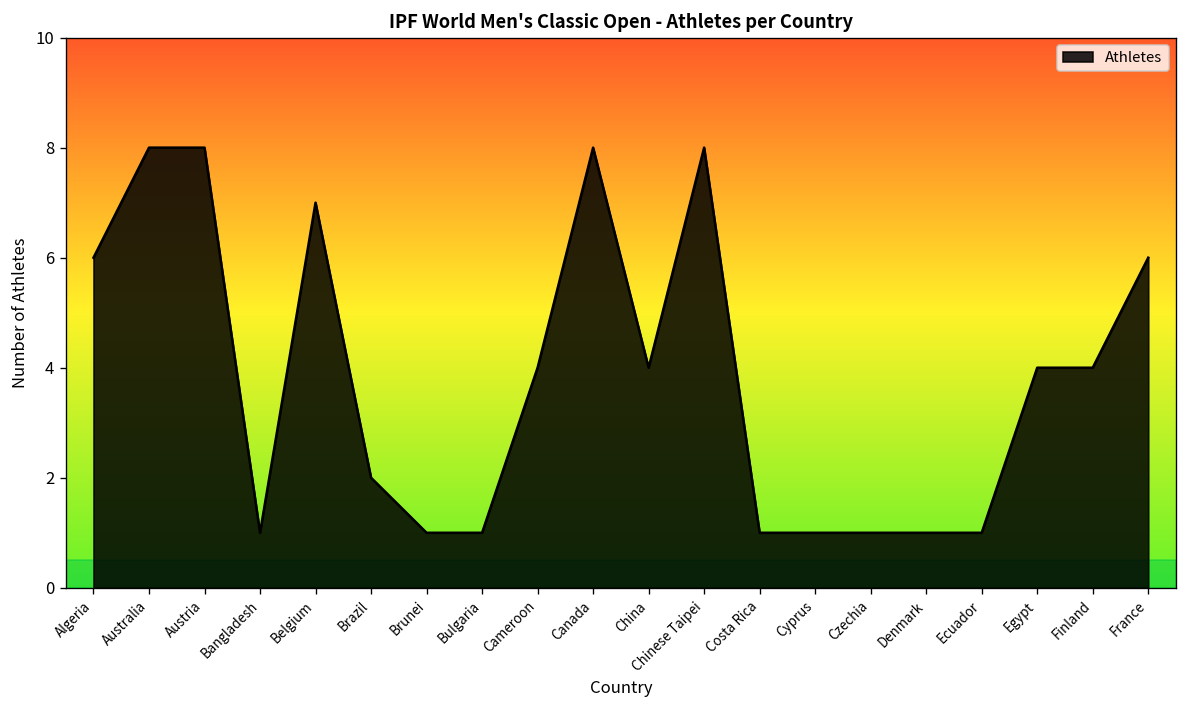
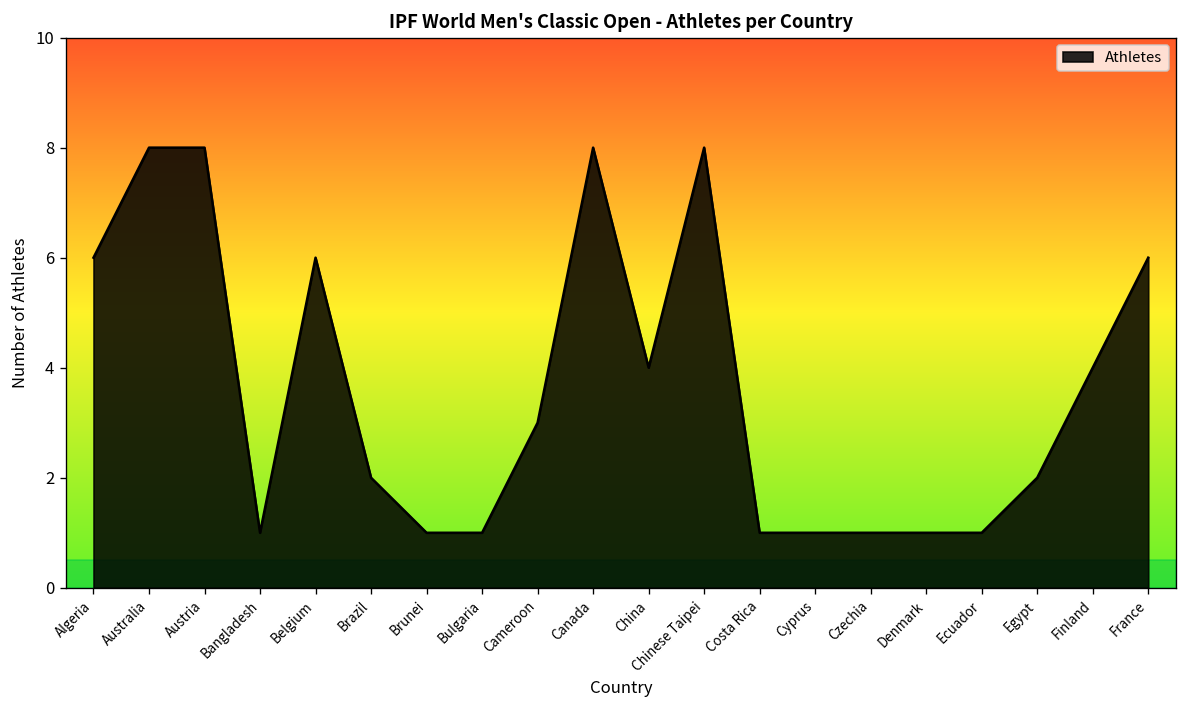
Belgium: 7 -> 6
Cameroon: 4 -> 3
Egypt: 4 -> 2
